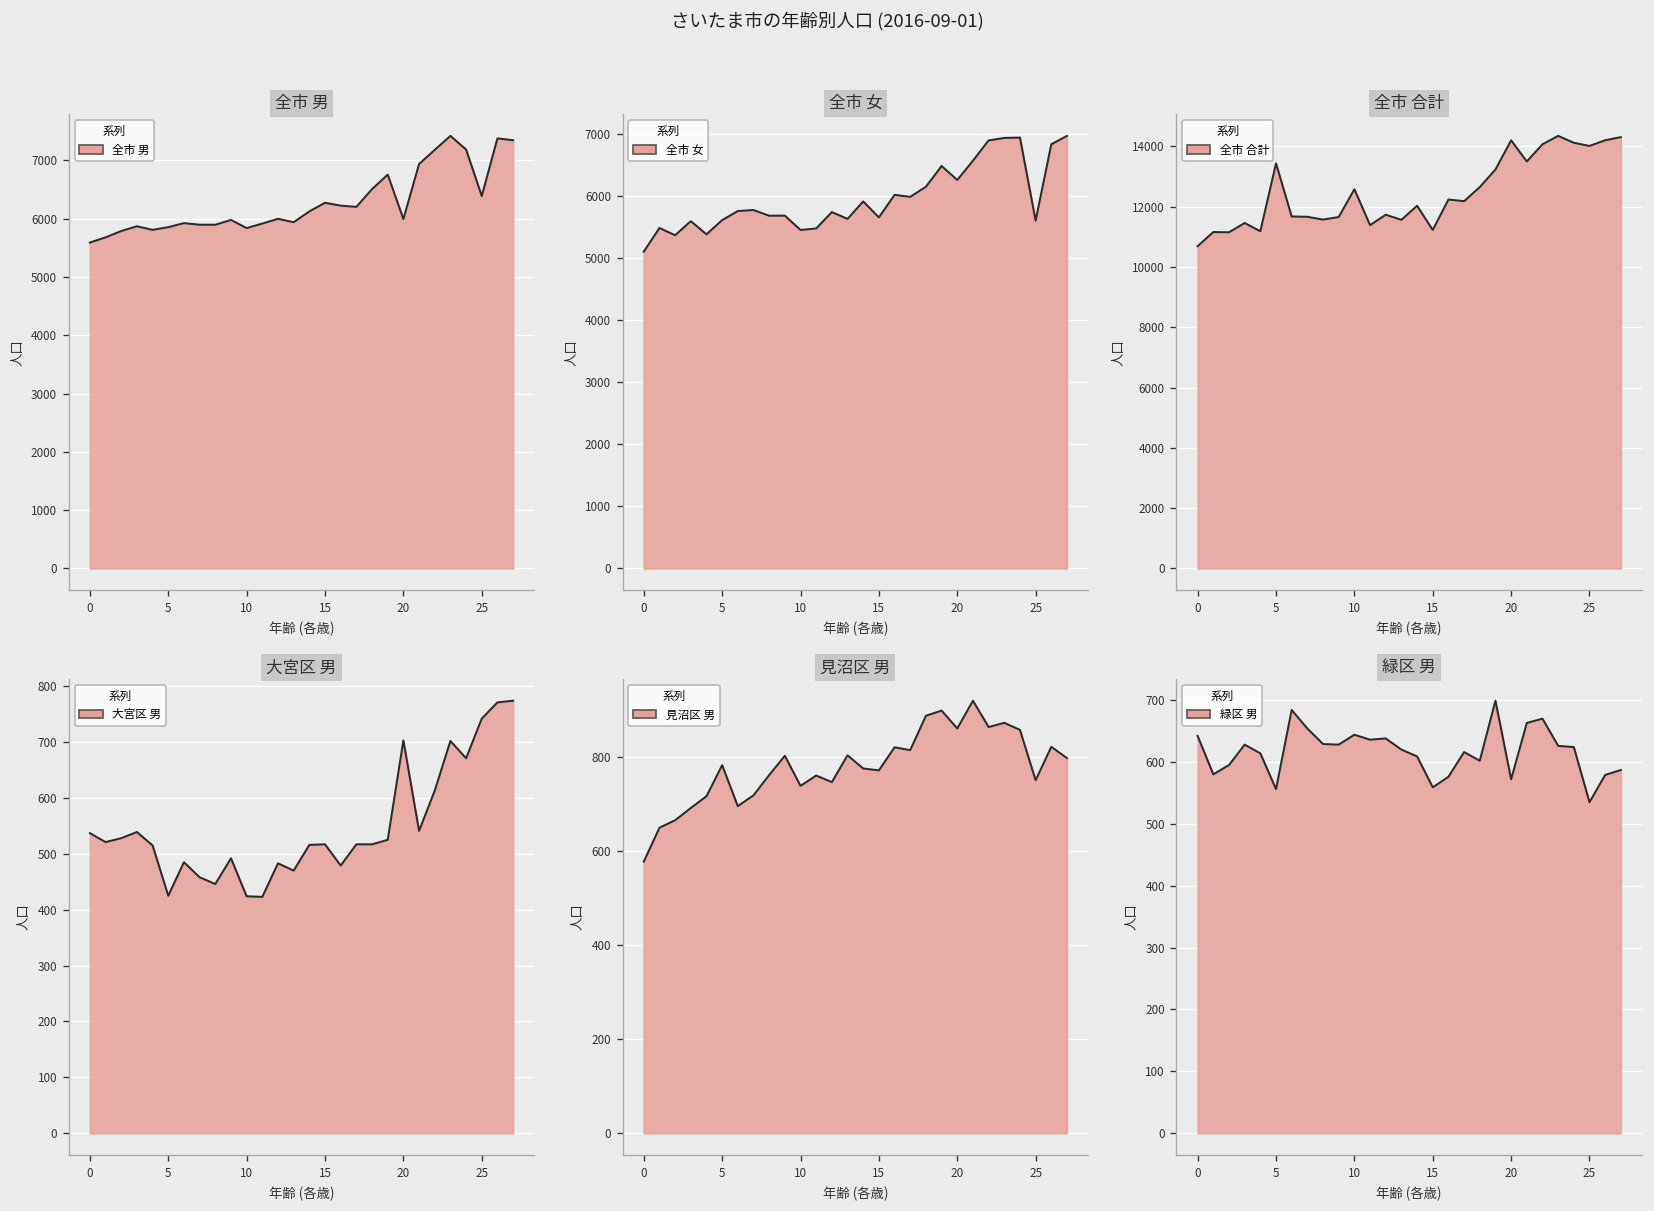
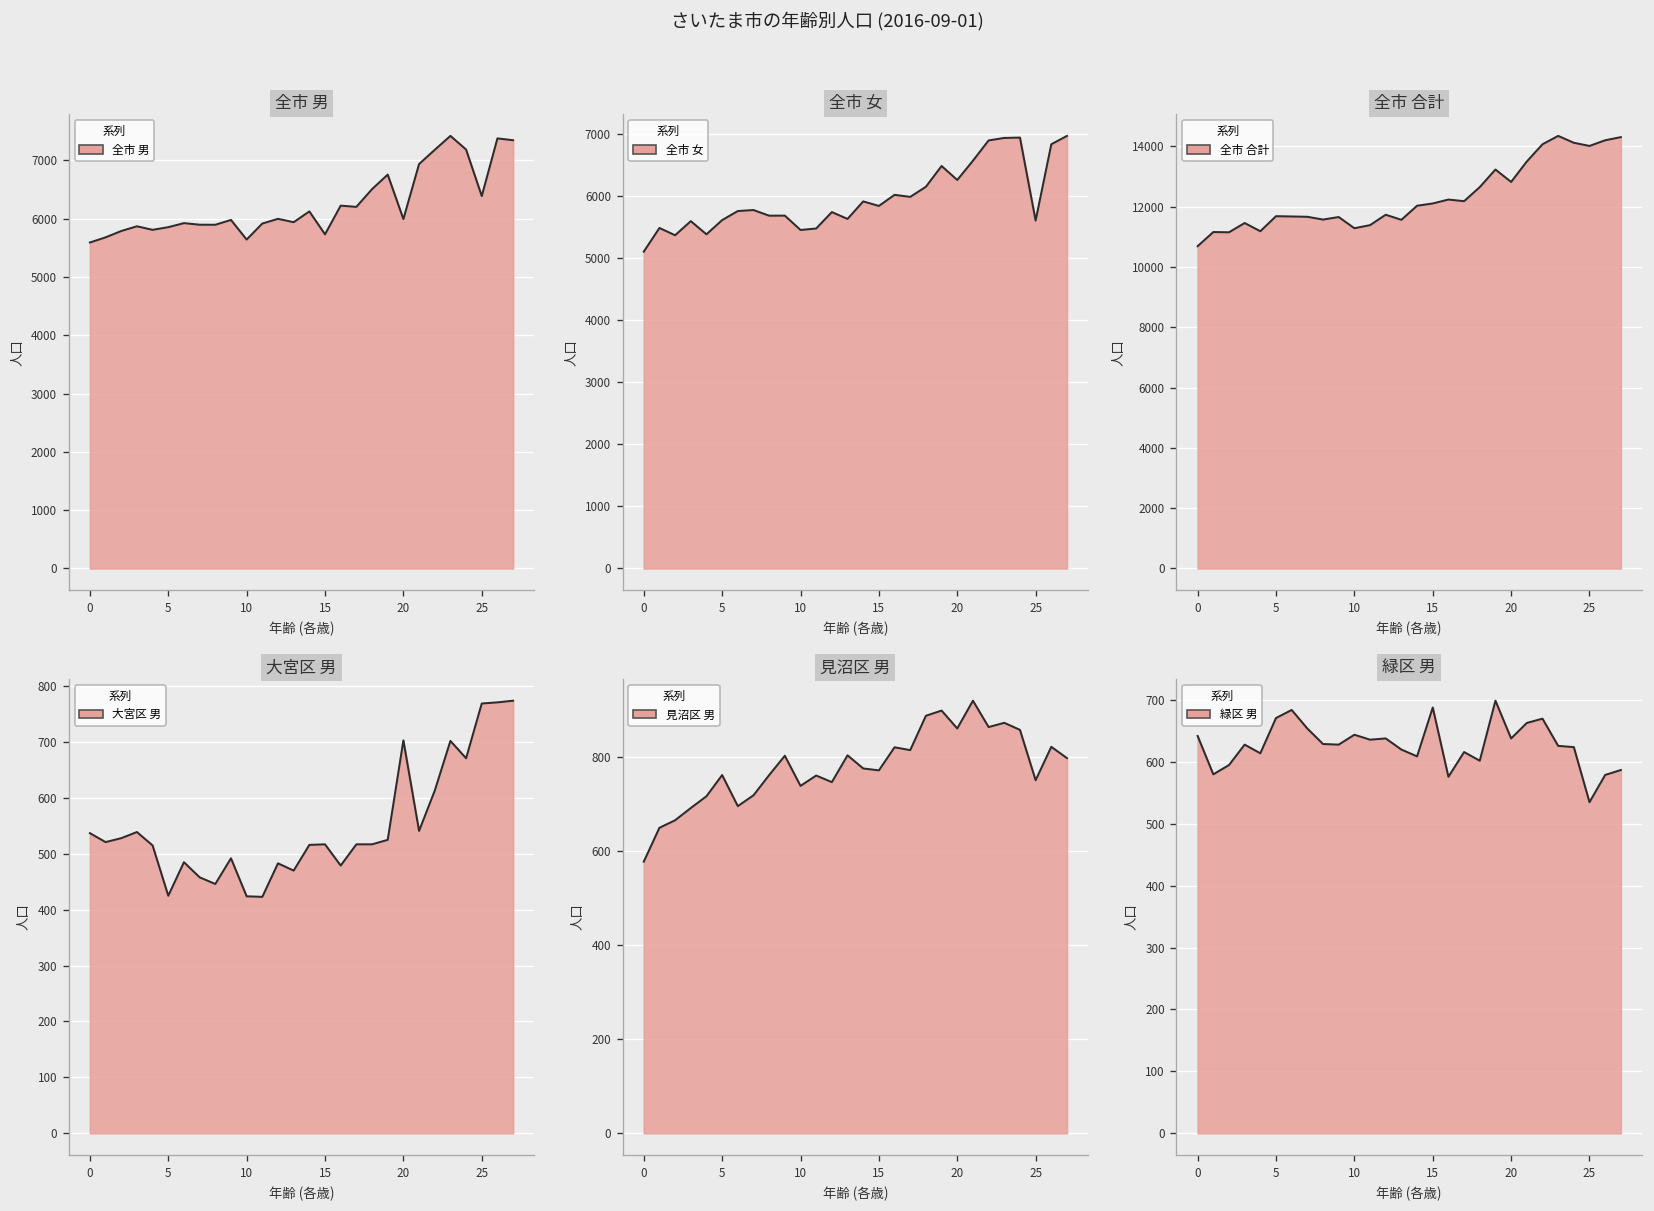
全市 男, 10: 5800 -> 5600
全市 男, 15: 6300 -> 5700
全市 女, 15: 5700 -> 5800
全市 合計, 5: 13400 -> 11700
全市 合計, 10: 12600 -> 11300
全市 合計, 15: 11200 -> 12100
全市 合計, 20: 14200 -> 12800
大宮区 男, 25: 740 -> 770
見沼区 男, 5: 780 -> 760
緑区 男, 5: 560 -> 670
緑区 男, 15: 560 -> 690
緑区 男, 20: 570 -> 640
